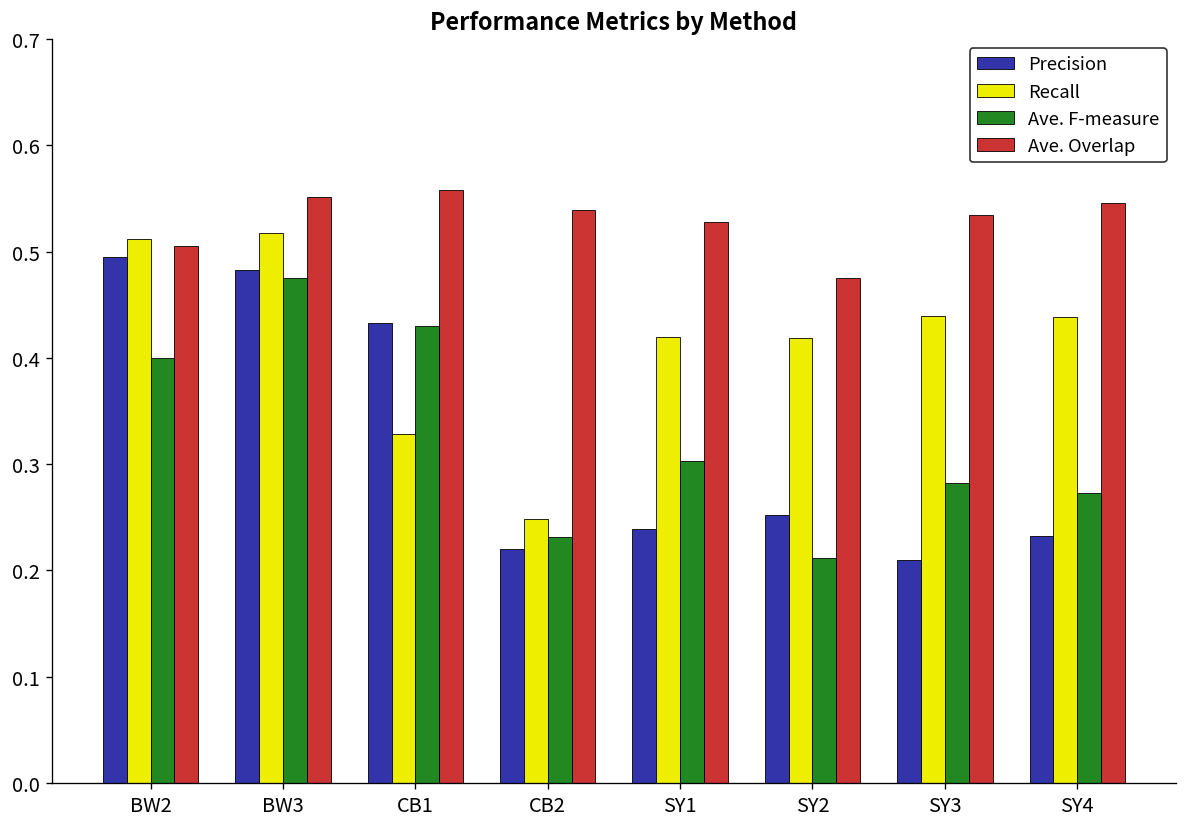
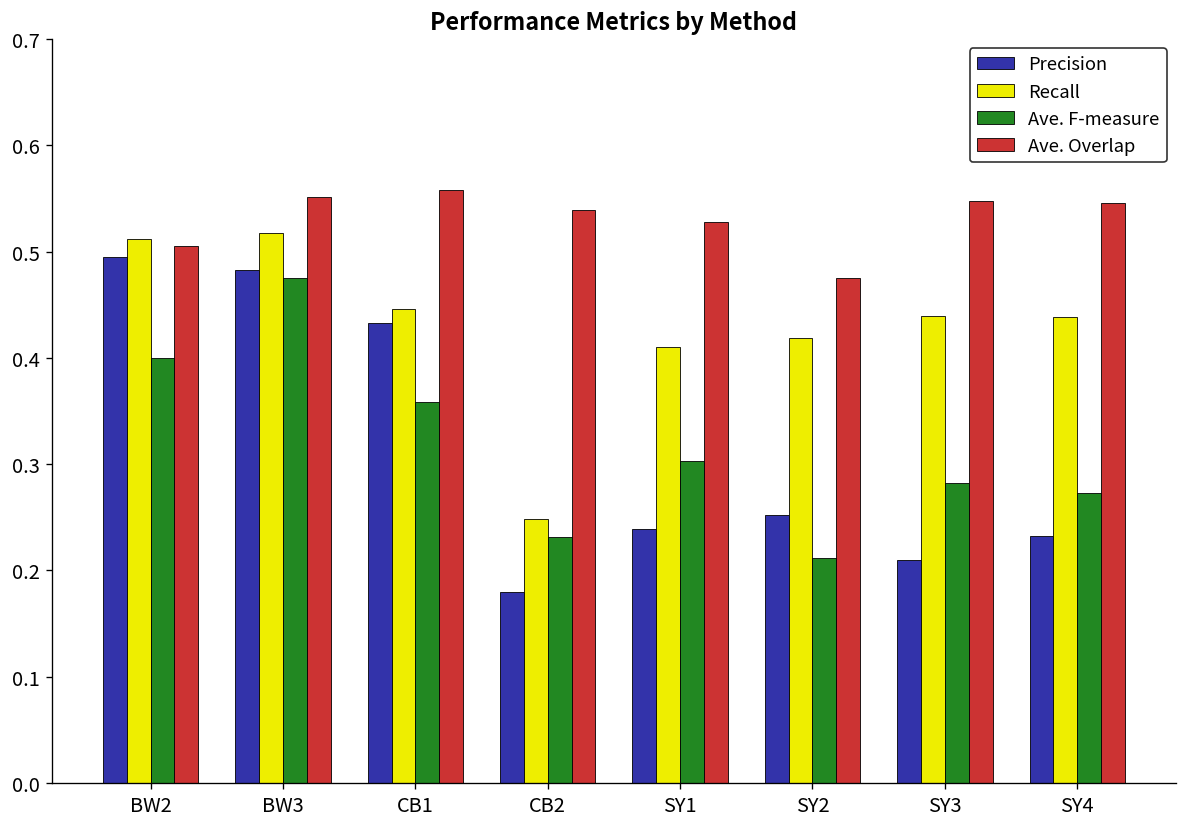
Recall, CB1: 0.33 -> 0.45
Ave. F-measure, CB1: 0.43 -> 0.36
Precision, CB2: 0.22 -> 0.18
Recall, SY1: 0.42 -> 0.41
Ave. Overlap, SY3: 0.53 -> 0.55
